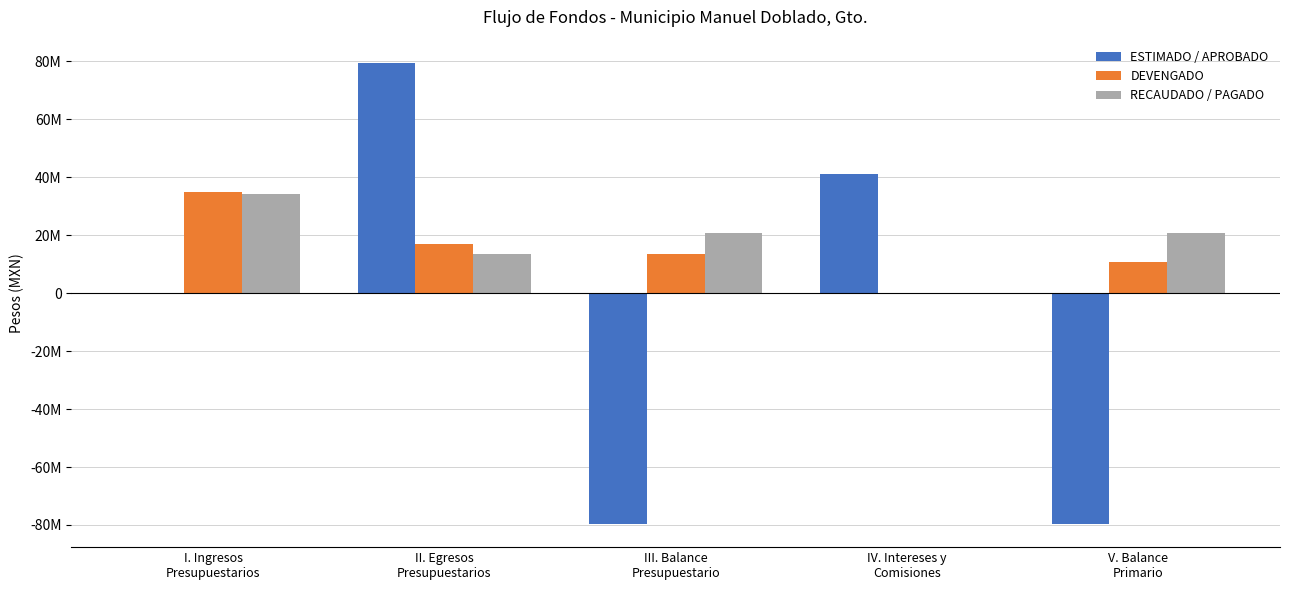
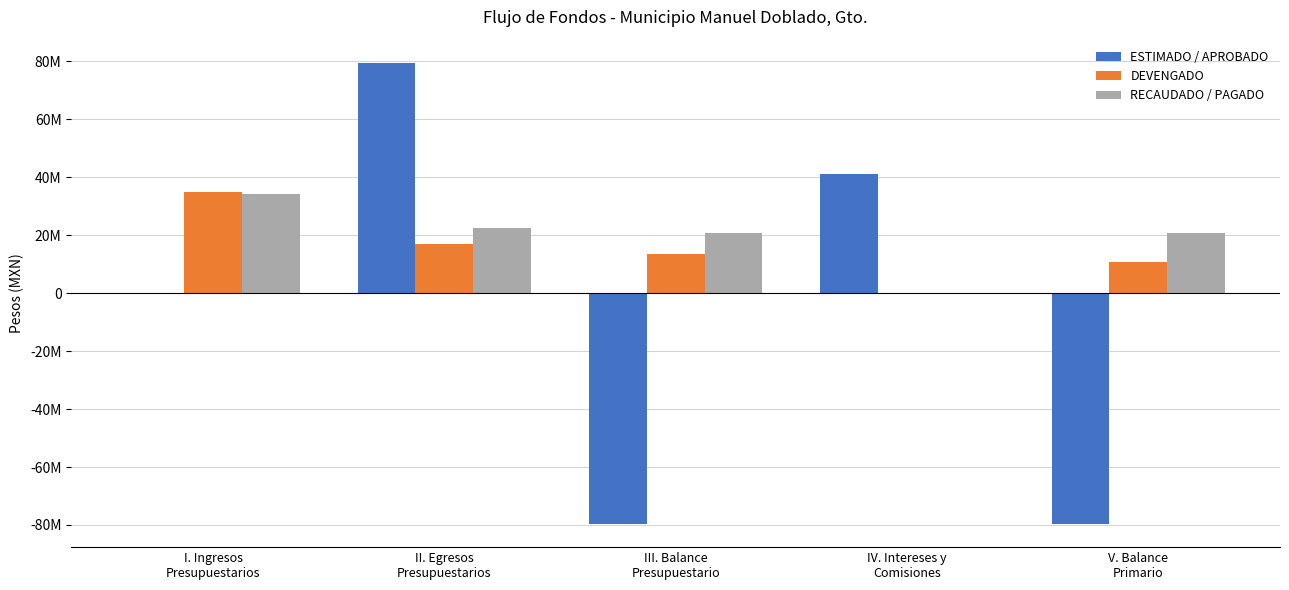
RECAUDADO / PAGADO, II. Egresos Presupuestarios: 14000000 -> 22000000
